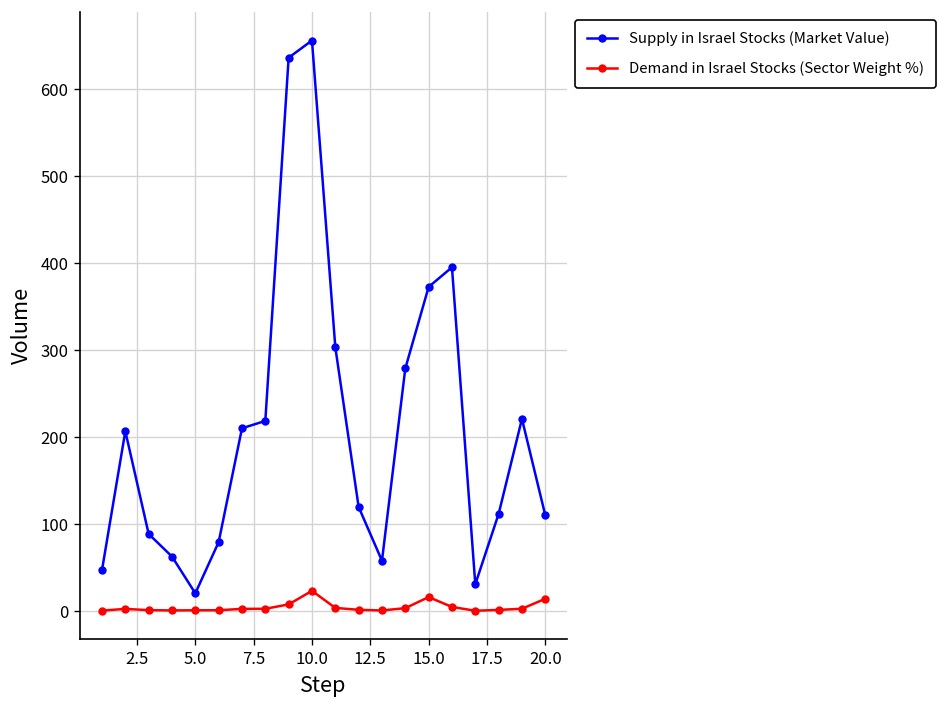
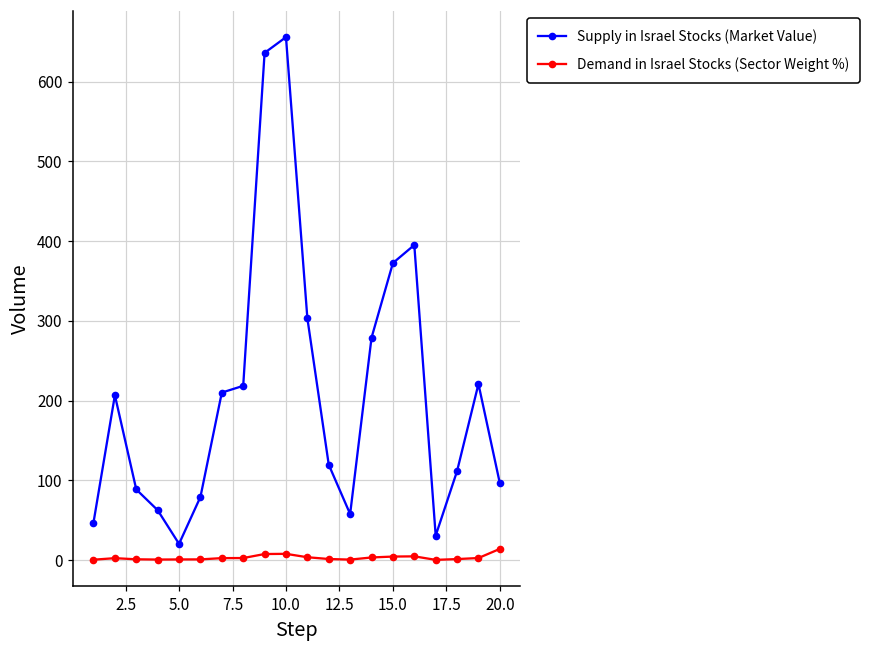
Demand in Israel Stocks (Sector Weight %), 10.0: 20 -> 10
Demand in Israel Stocks (Sector Weight %), 15.0: 20 -> 0
Supply in Israel Stocks (Market Value), 20.0: 110 -> 100
